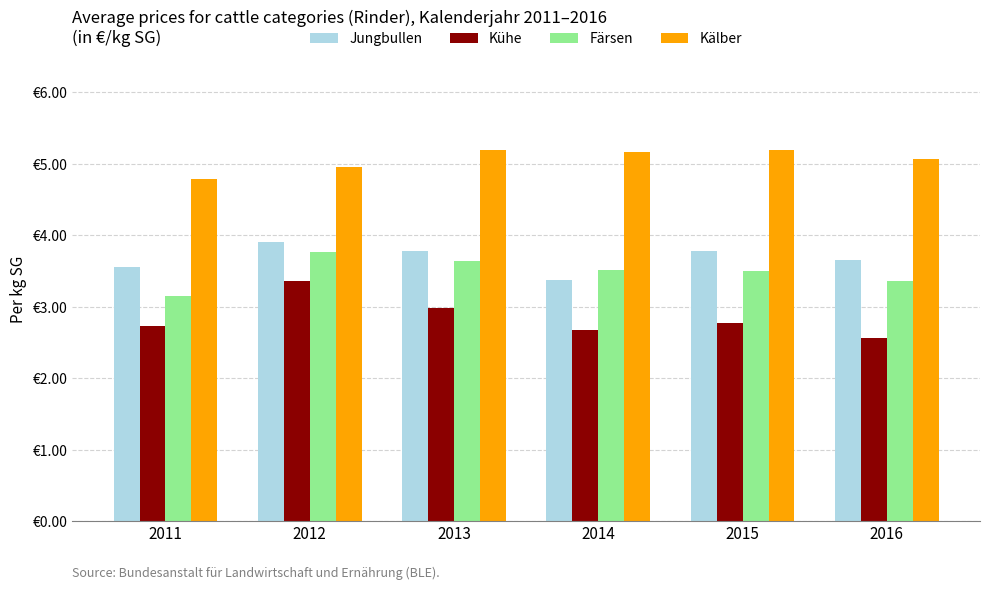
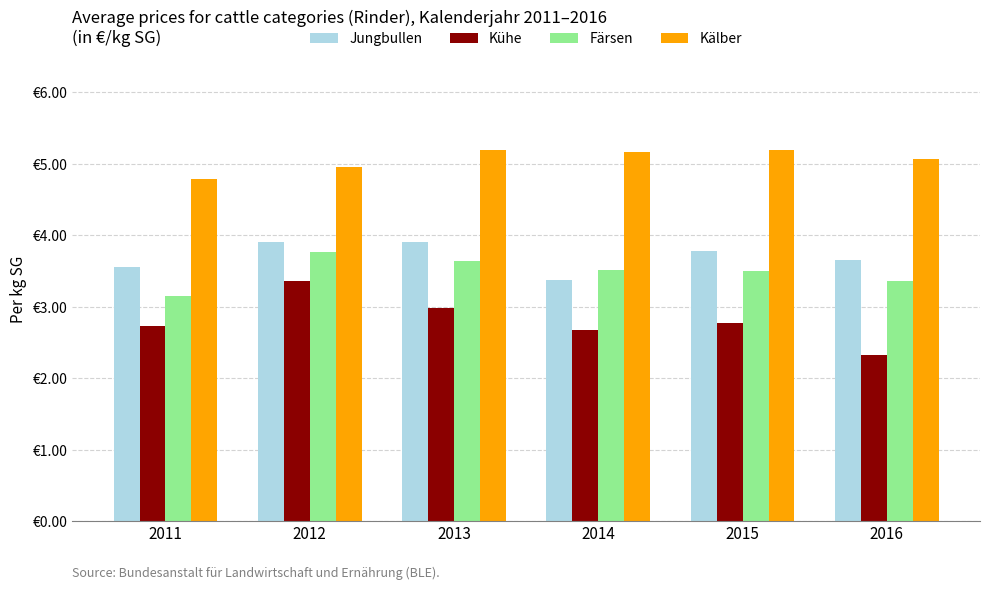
Jungbullen, 2013: €3.8 -> €3.9
Kühe, 2016: €2.6 -> €2.3
